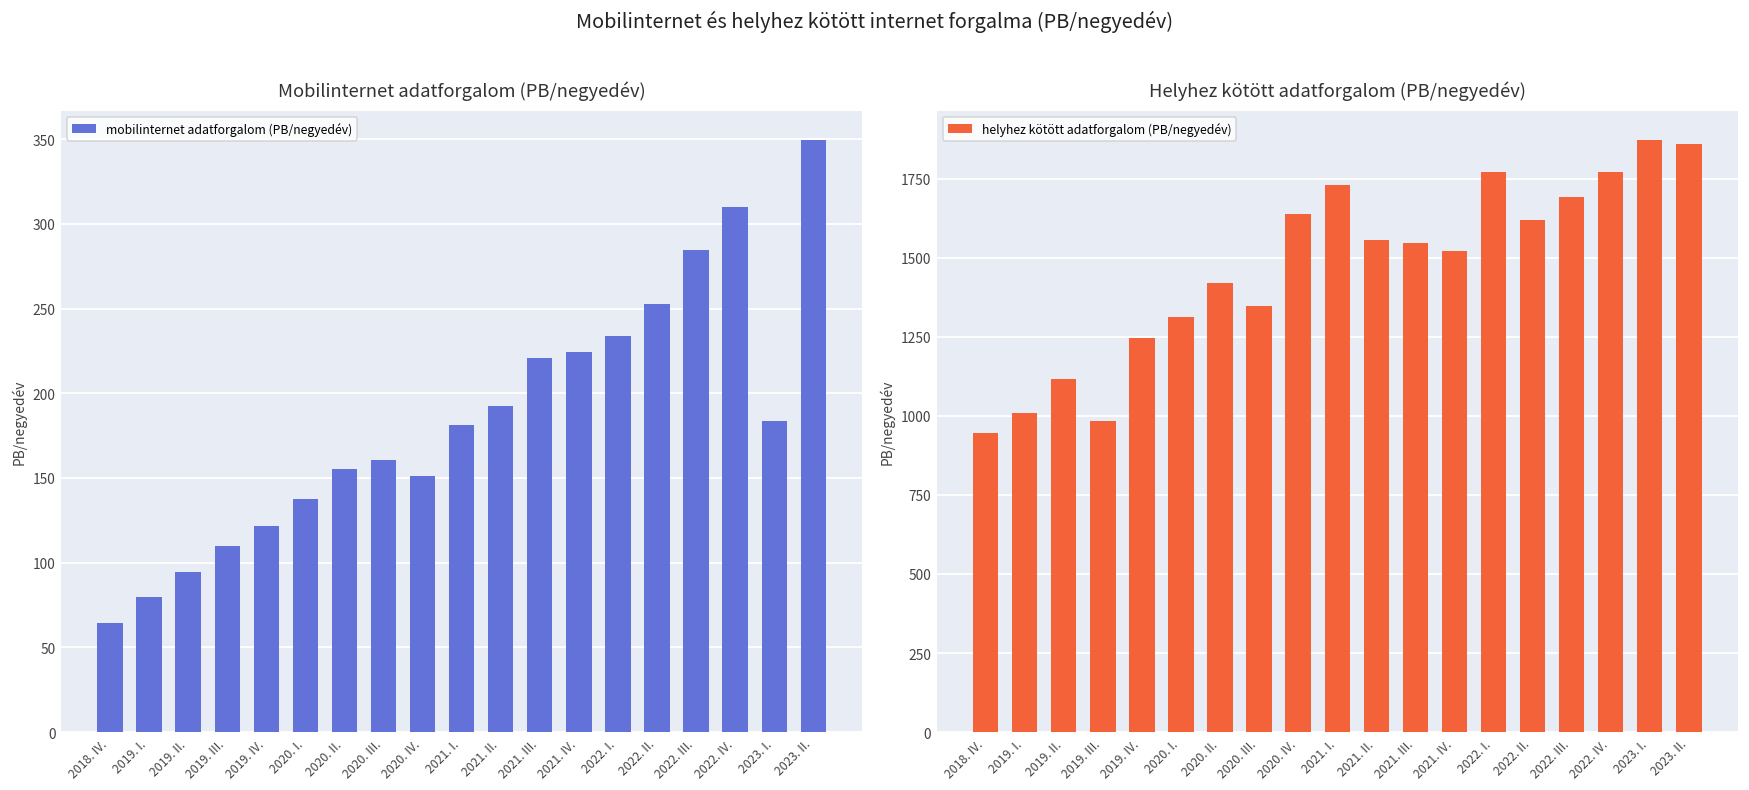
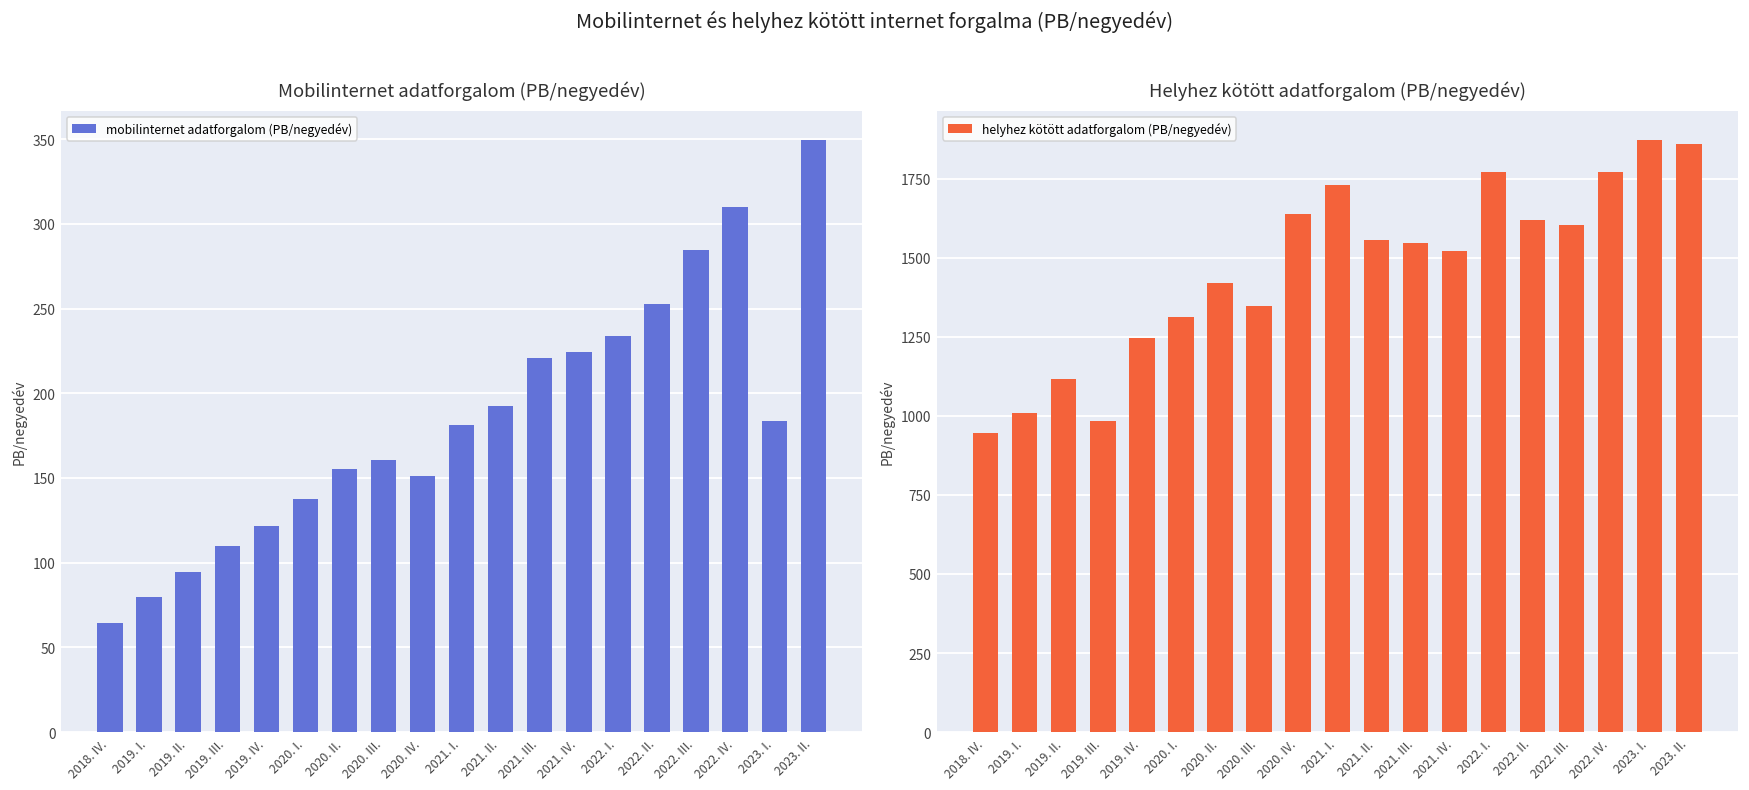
Helyhez kötött adatforgalom (PB/negyedév), 2022. III.: 1690 -> 1600
